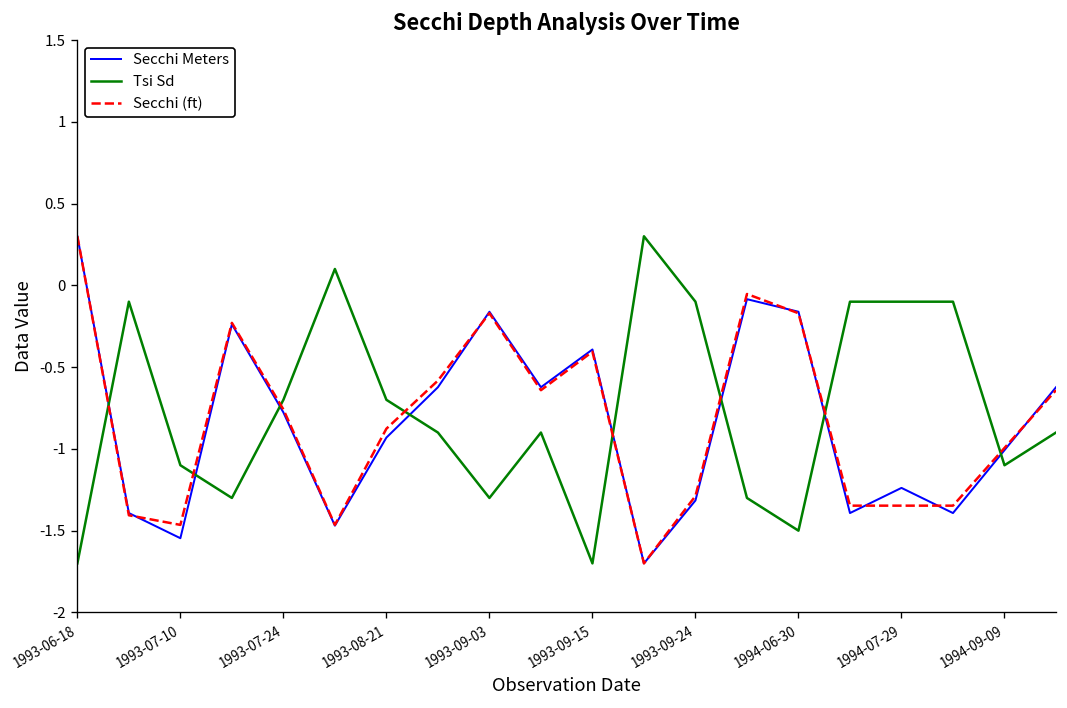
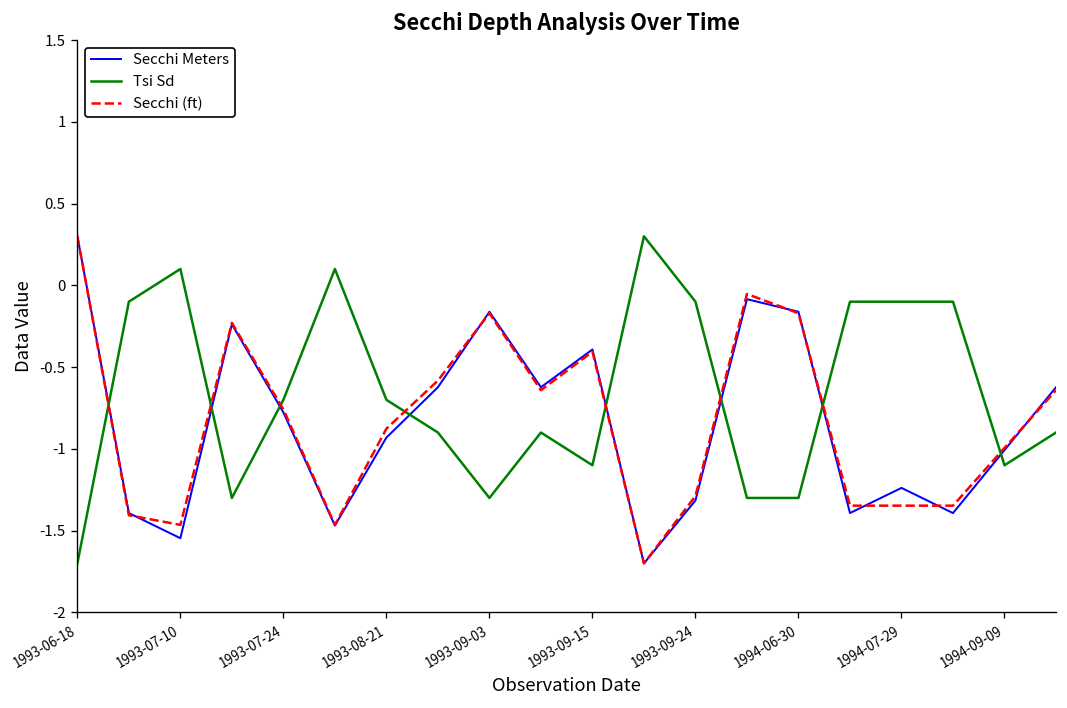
Tsi Sd, 1993-07-10: -1.10 -> 0.10
Tsi Sd, 1993-09-15: -1.70 -> -1.10
Tsi Sd, 1994-06-30: -1.50 -> -1.30
